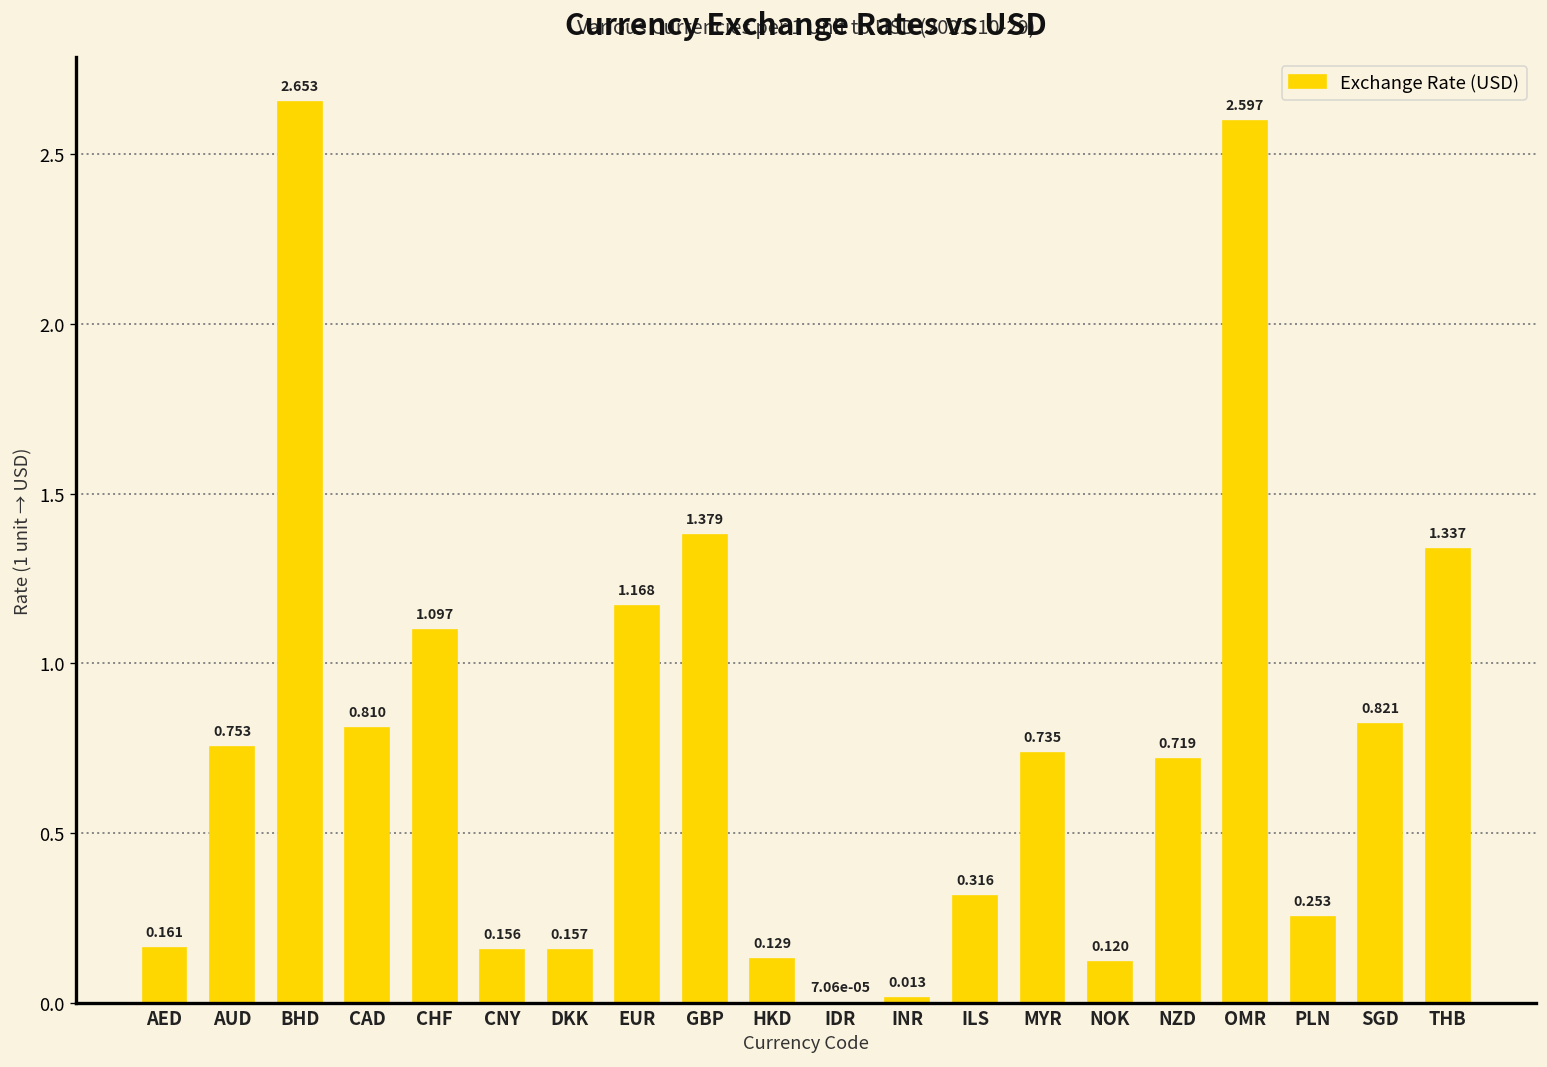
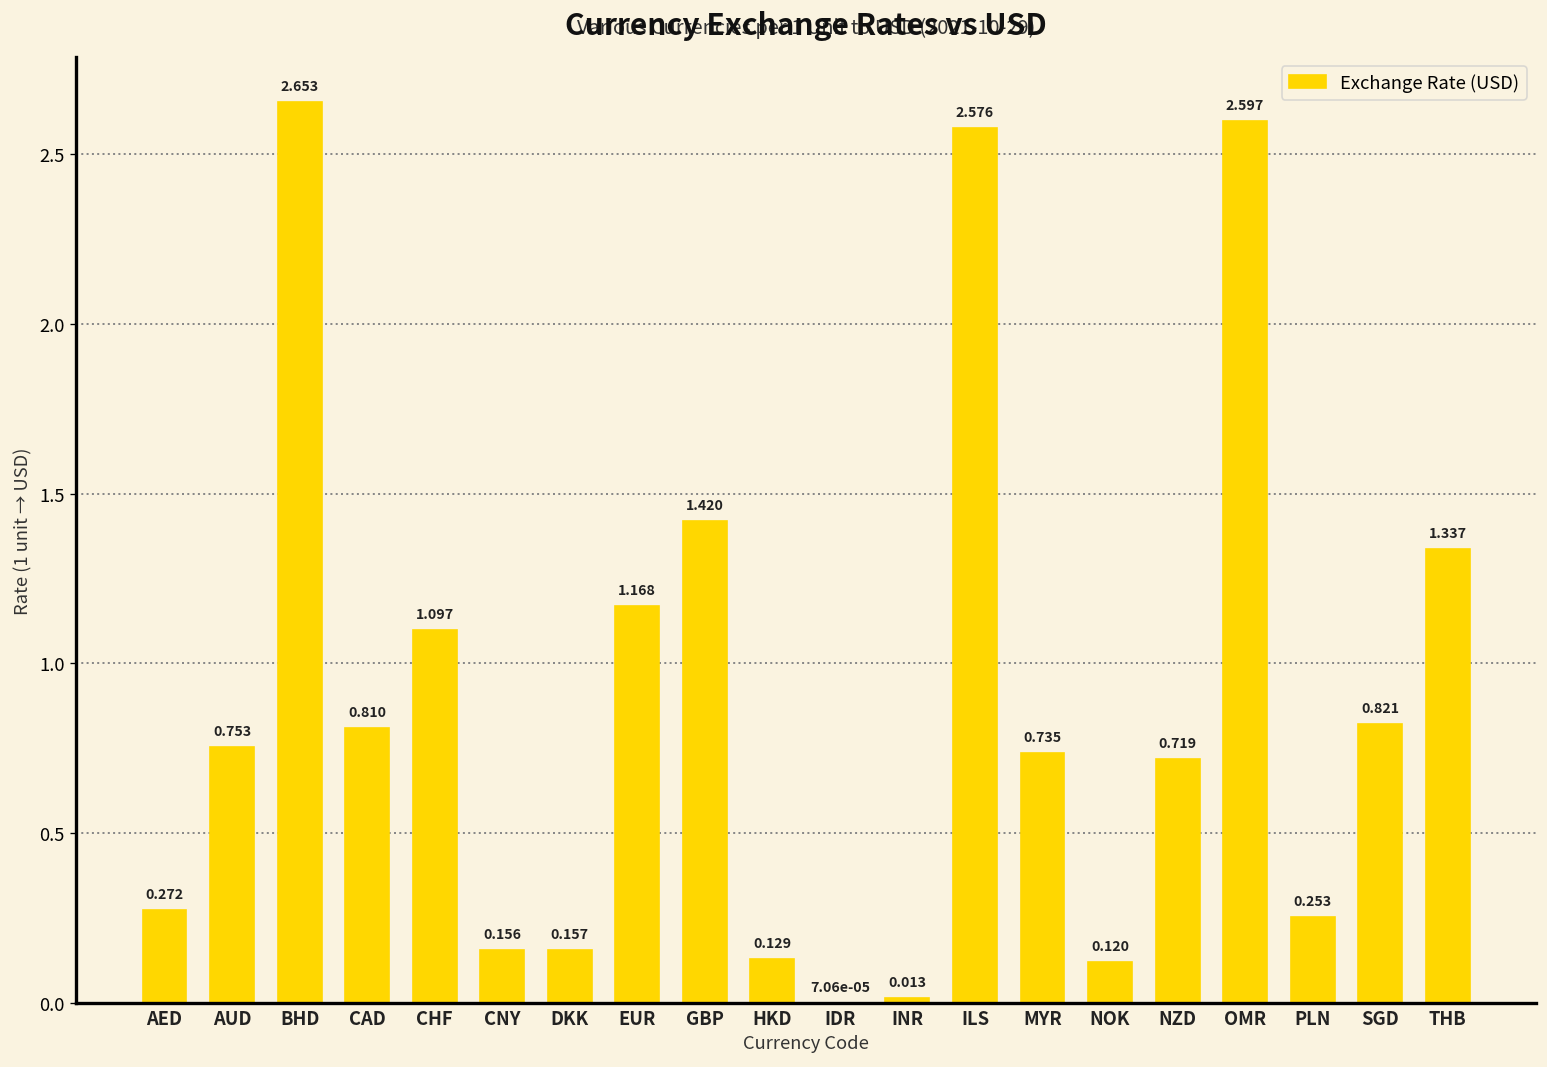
AED: 0.161 -> 0.272
GBP: 1.379 -> 1.420
ILS: 0.316 -> 2.576
